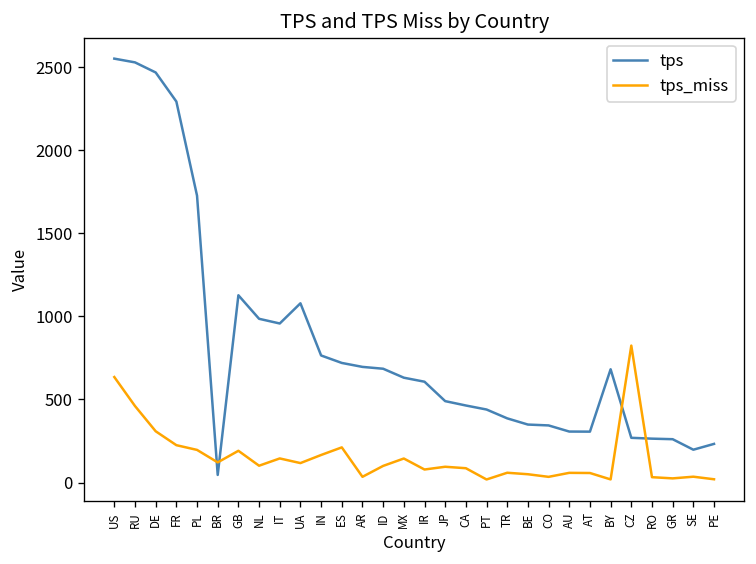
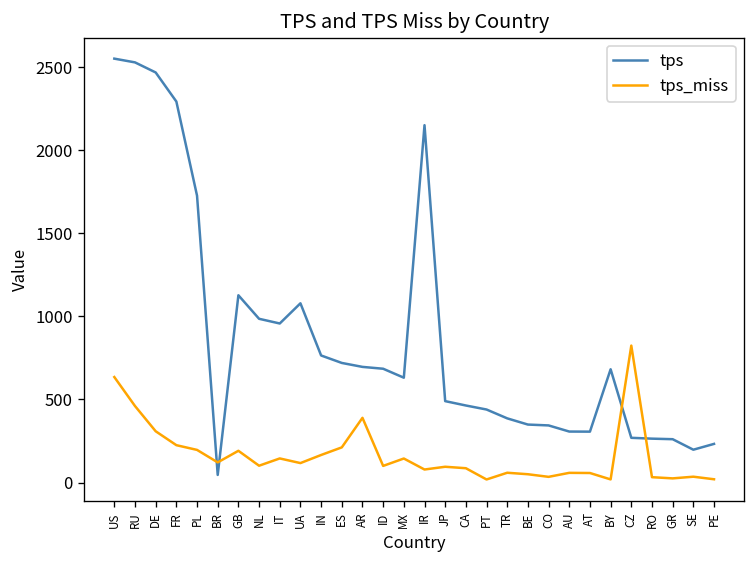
tps_miss, AR: 30 -> 390
tps, IR: 610 -> 2150
